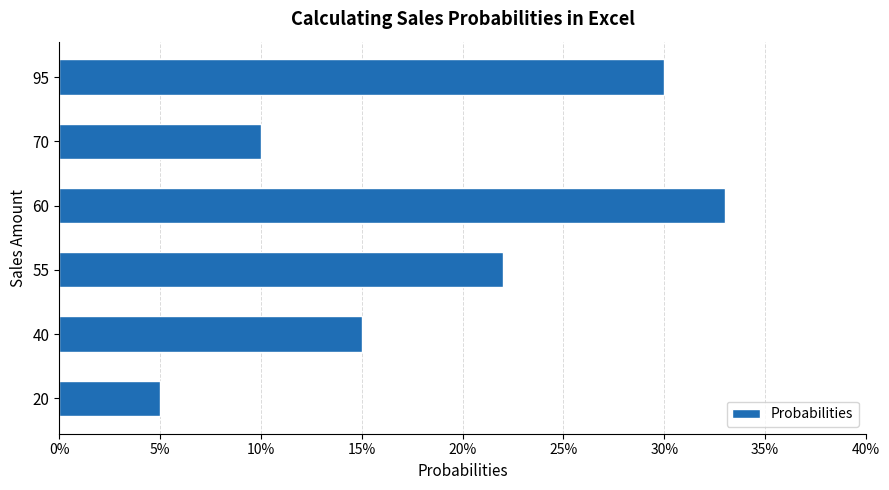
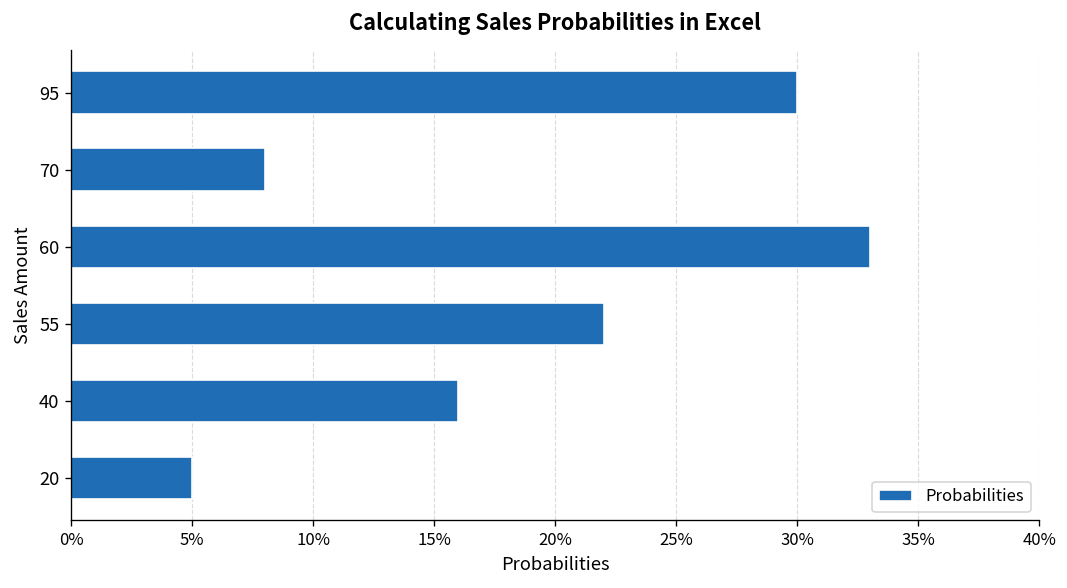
70: 10.0% -> 8.0%
40: 15.0% -> 16.0%
